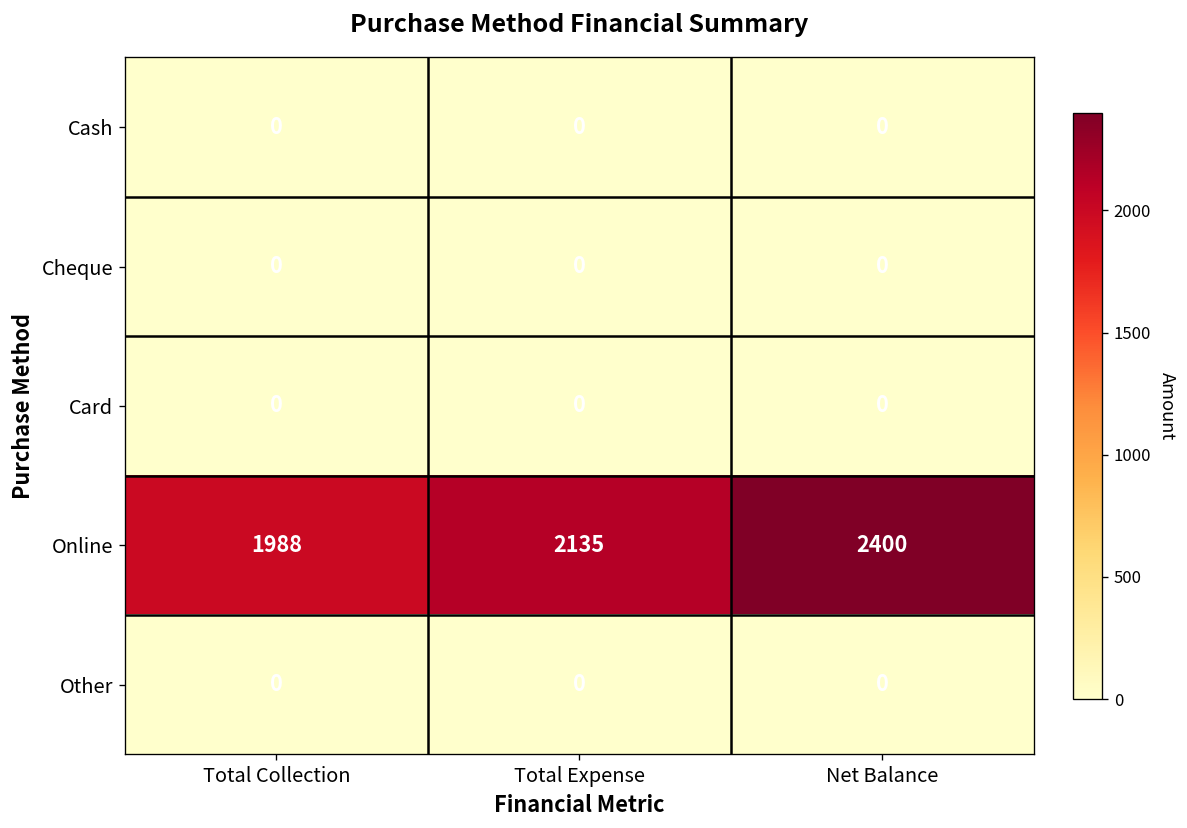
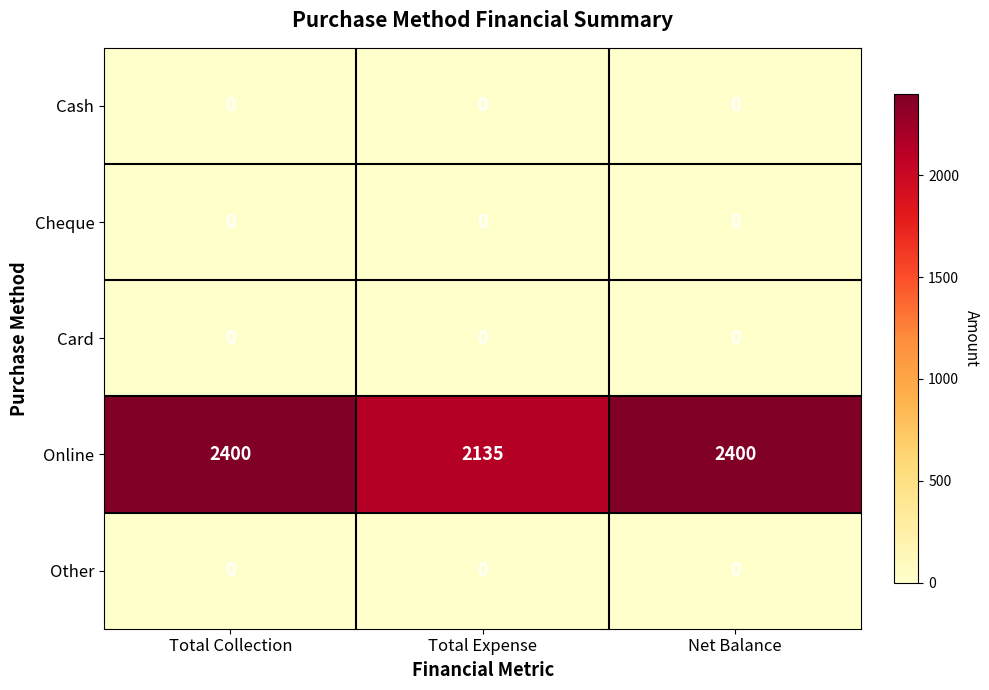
Online, Total Collection: 1988 -> 2400
